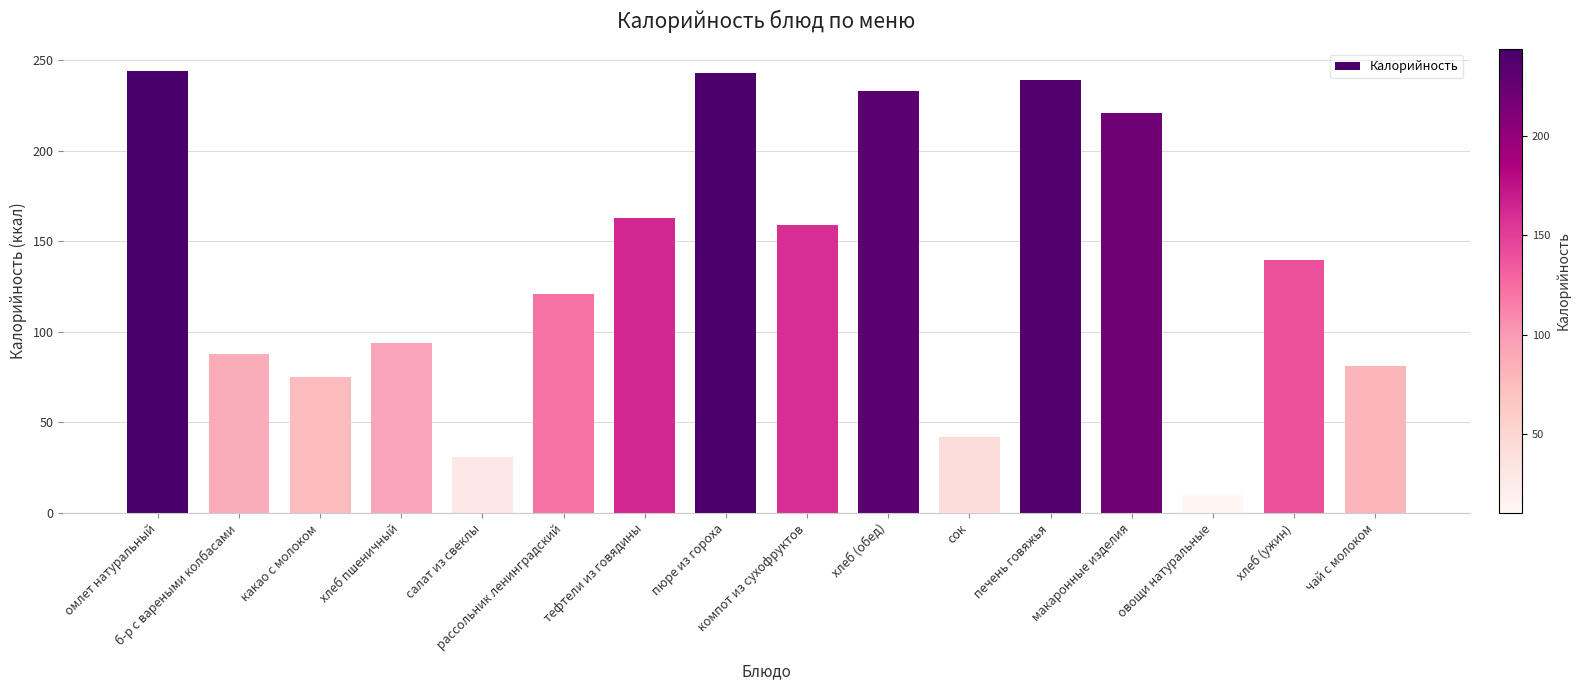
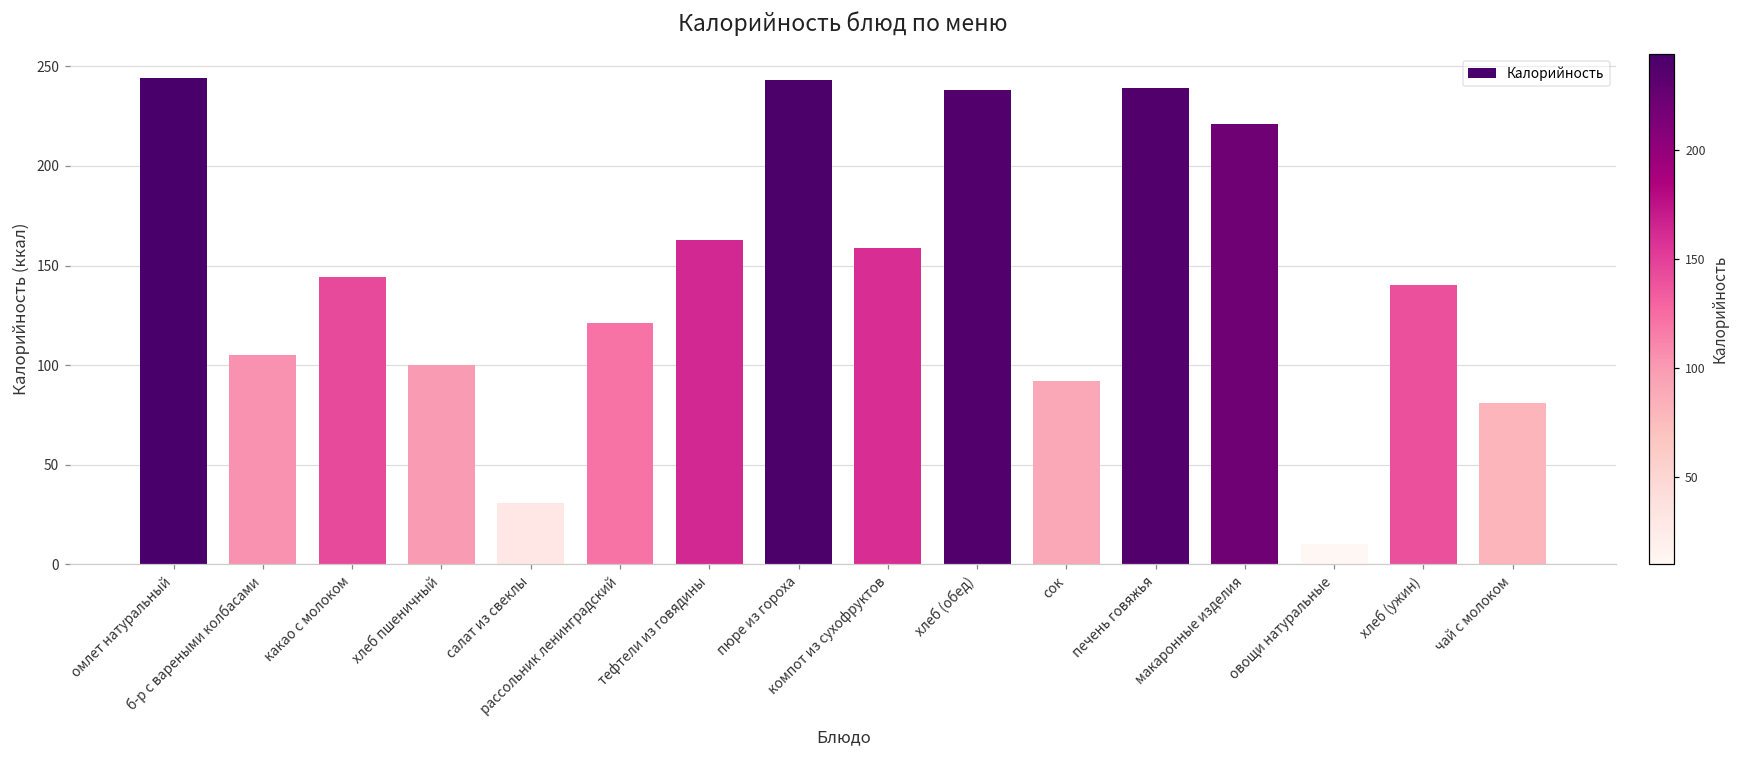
б-р с вареными колбасами: 88 -> 105
какао с молоком: 75 -> 144
хлеб пшеничный: 94 -> 100
хлеб (обед): 233 -> 238
сок: 42 -> 92
